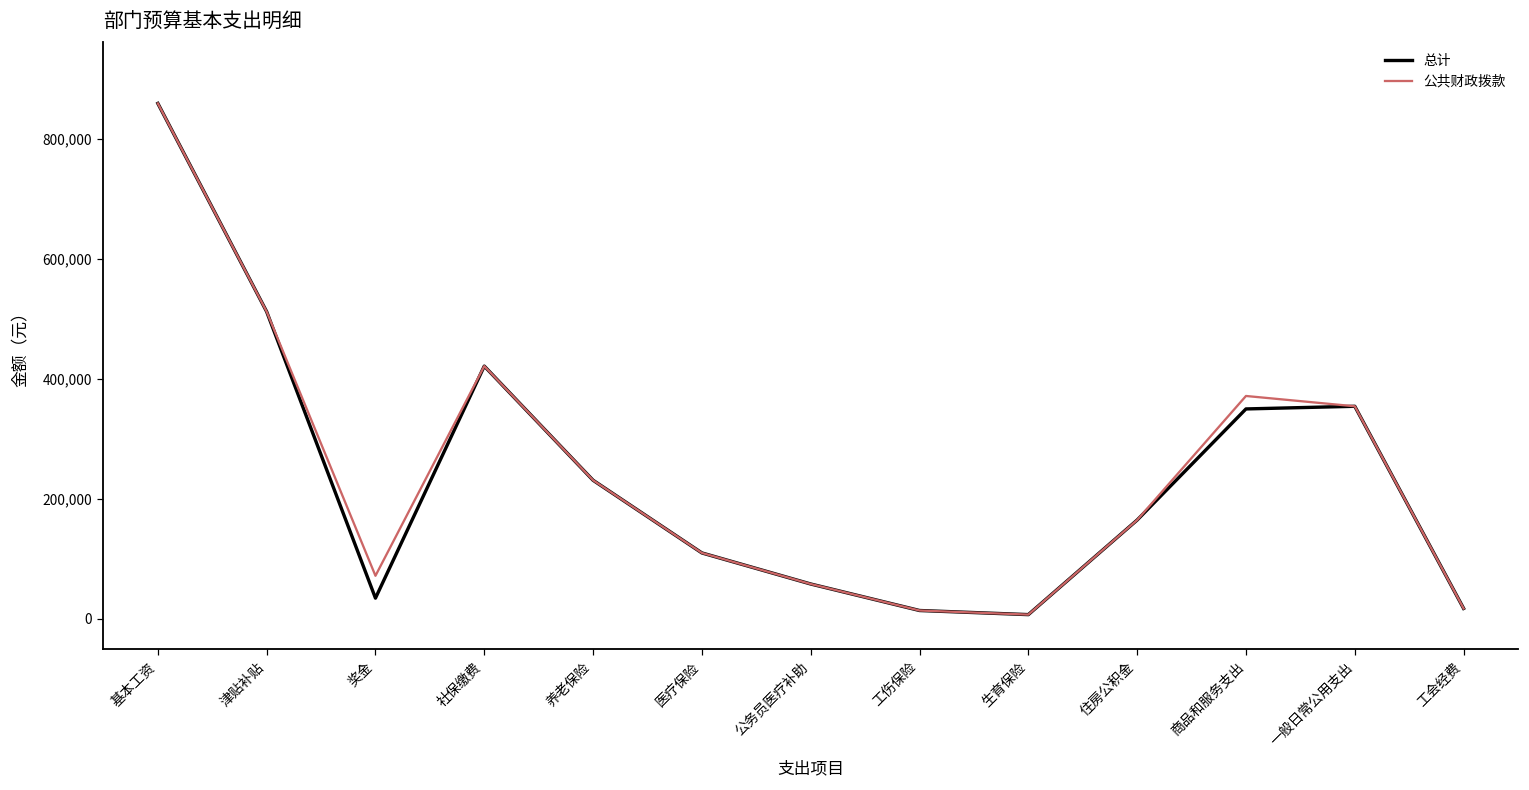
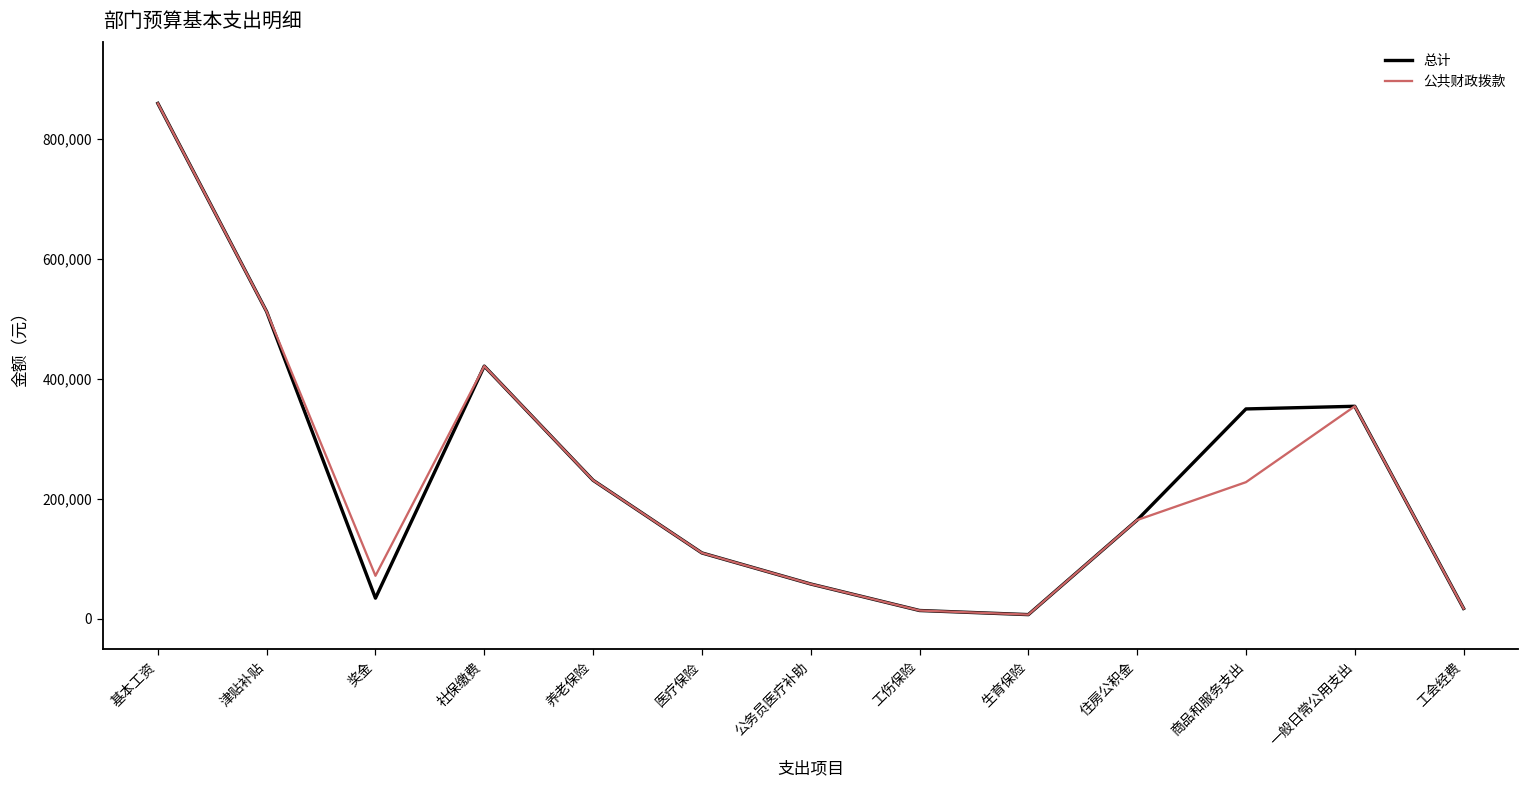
公共财政拨款, 商品和服务支出: 370,000 -> 230,000
